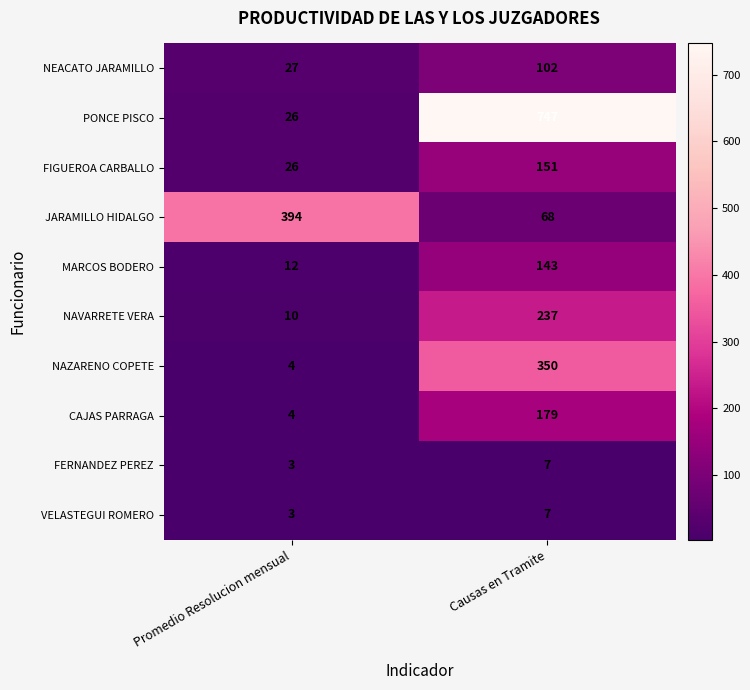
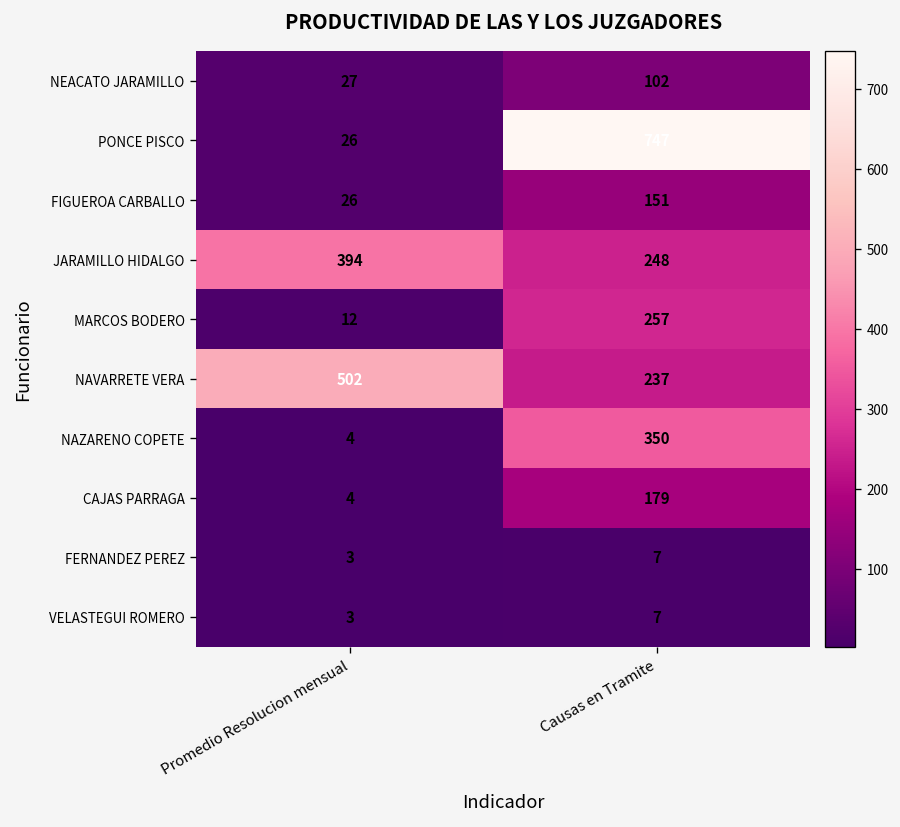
JARAMILLO HIDALGO, Causas en Tramite: 68 -> 248
MARCOS BODERO, Causas en Tramite: 143 -> 257
NAVARRETE VERA, Promedio Resolucion mensual: 10 -> 502
